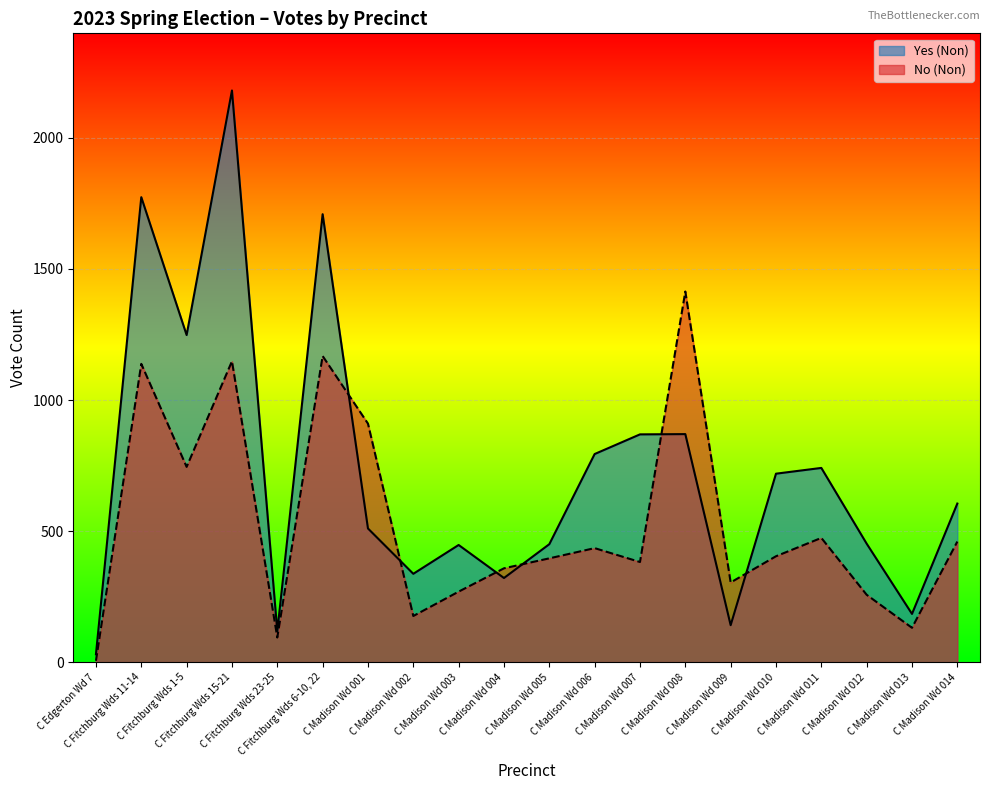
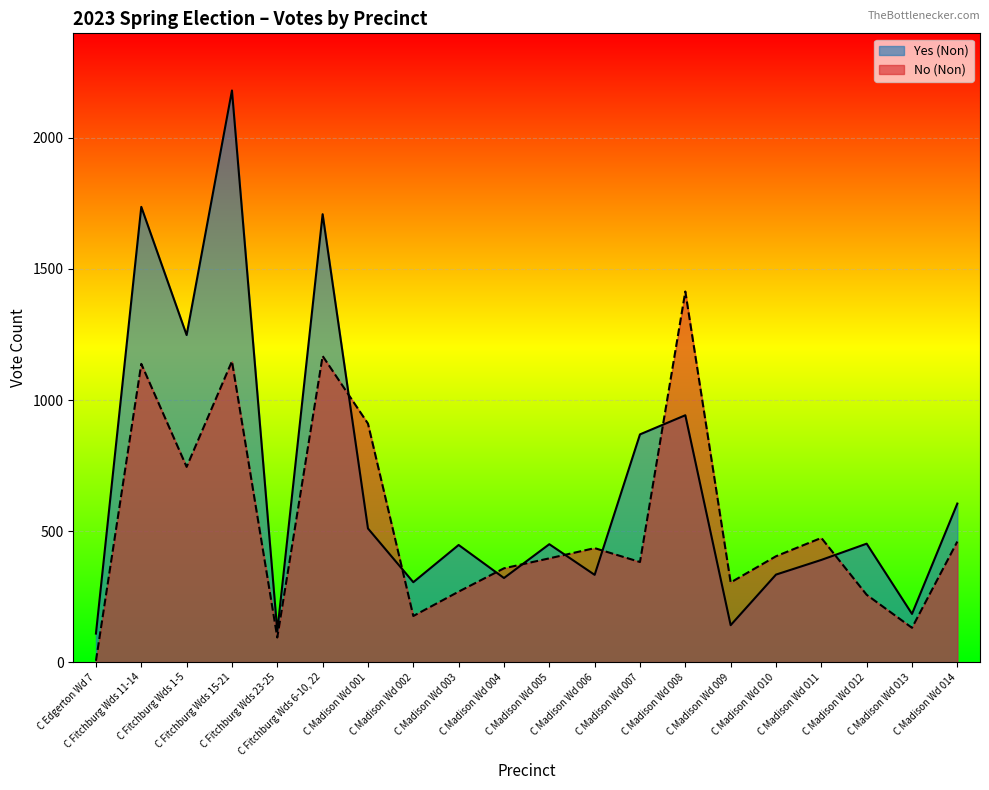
Yes (Non), C Edgerton Wd 7: 30 -> 110
Yes (Non), C Fitchburg Wds 11-14: 1770 -> 1740
Yes (Non), C Madison Wd 002: 340 -> 310
Yes (Non), C Madison Wd 006: 790 -> 330
Yes (Non), C Madison Wd 008: 870 -> 940
Yes (Non), C Madison Wd 010: 720 -> 330
Yes (Non), C Madison Wd 011: 740 -> 390
